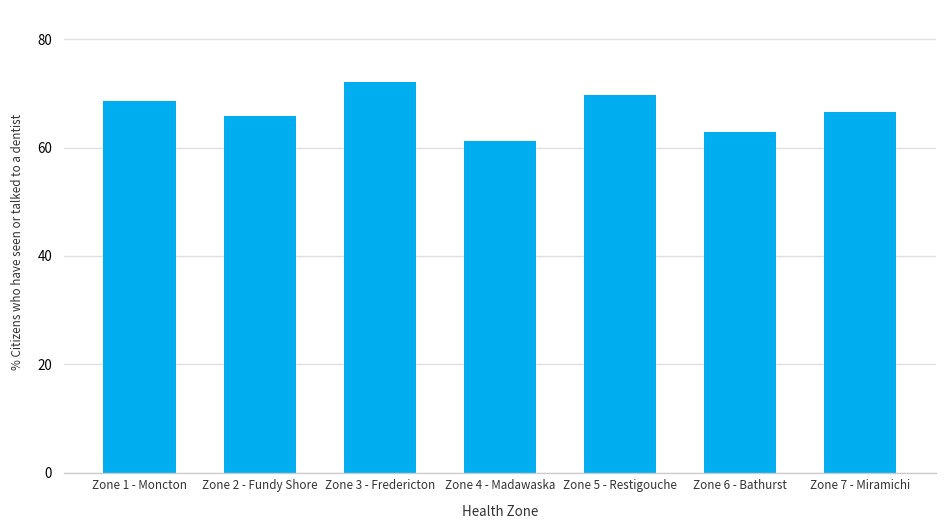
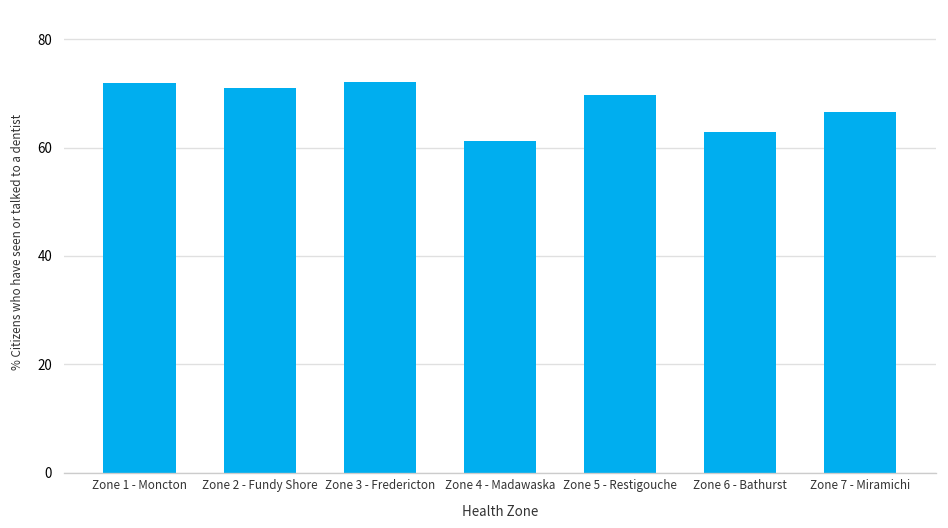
Zone 1 - Moncton: 69 -> 72
Zone 2 - Fundy Shore: 66 -> 71
